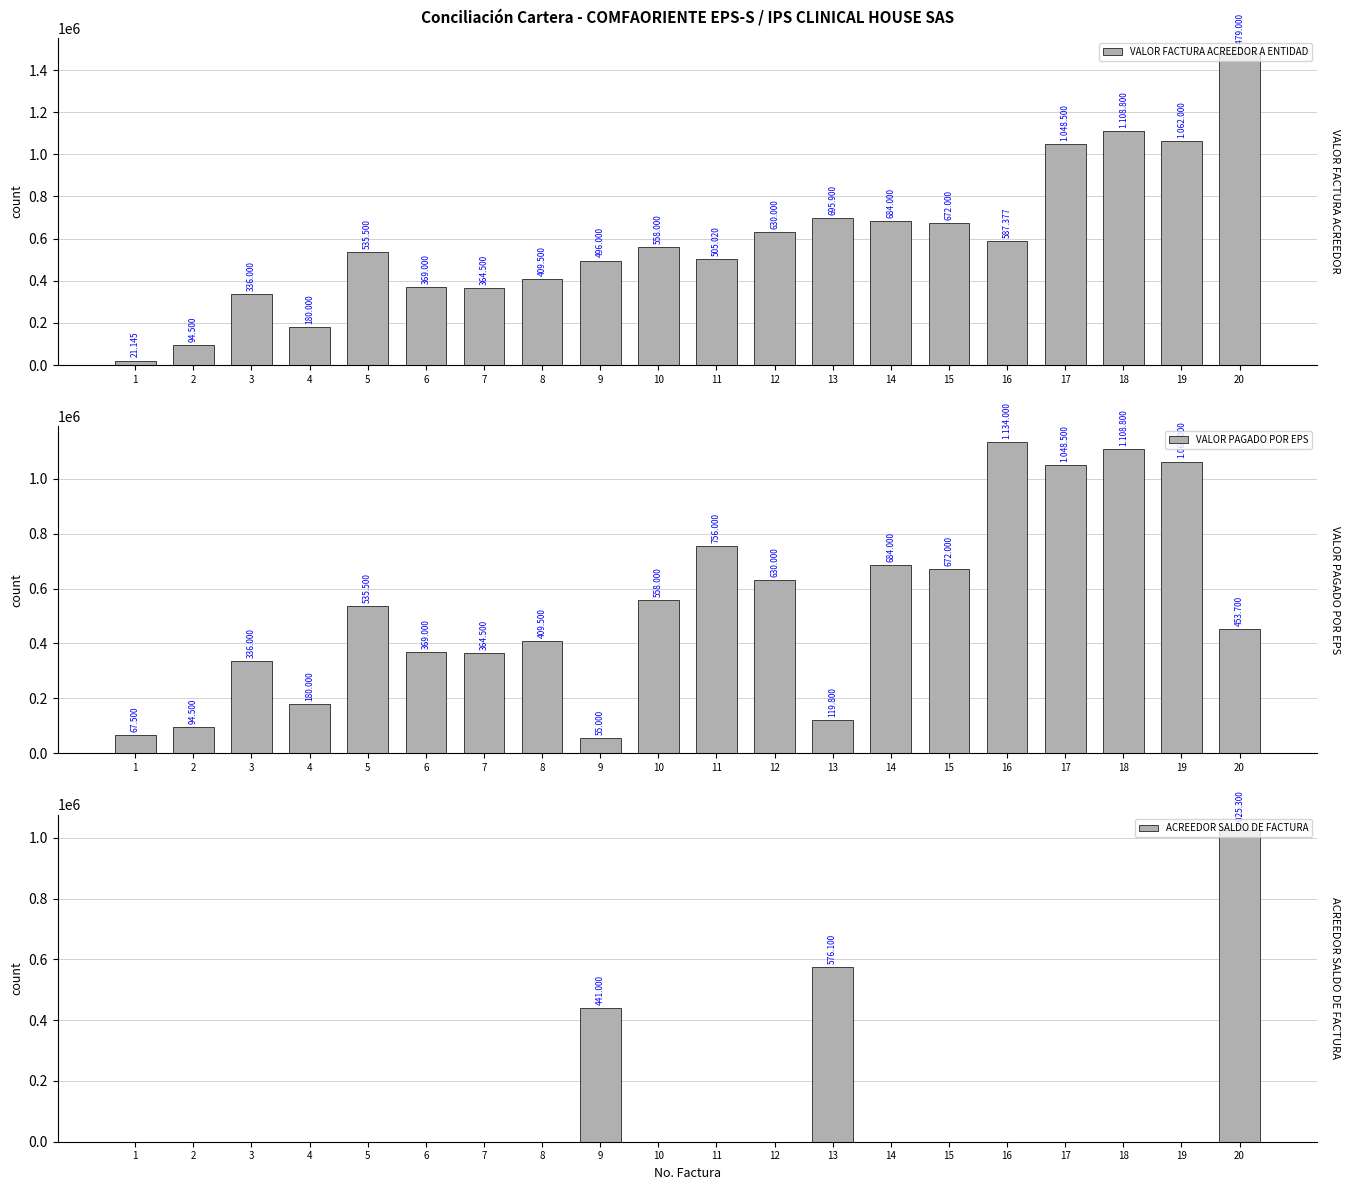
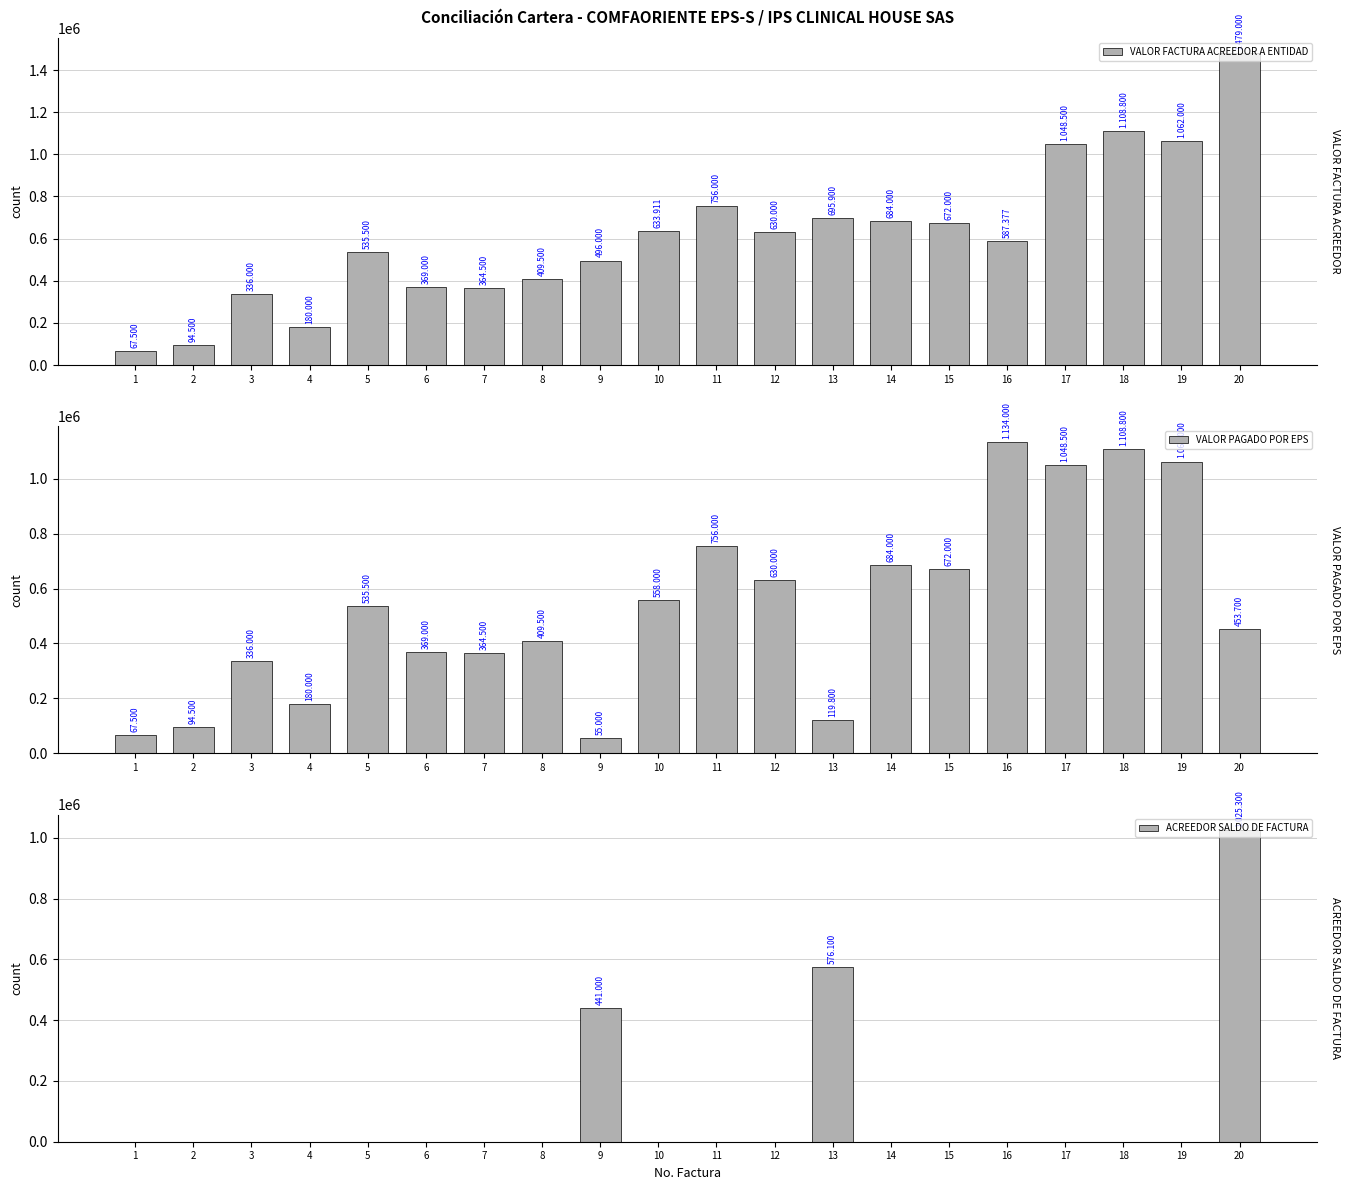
Conciliación Cartera - COMFAORIENTE EPS-S / IPS CLINICAL HOUSE SAS, 1: 21.145 -> 67.500
Conciliación Cartera - COMFAORIENTE EPS-S / IPS CLINICAL HOUSE SAS, 10: 558.000 -> 633.911
Conciliación Cartera - COMFAORIENTE EPS-S / IPS CLINICAL HOUSE SAS, 11: 505.020 -> 756.000
